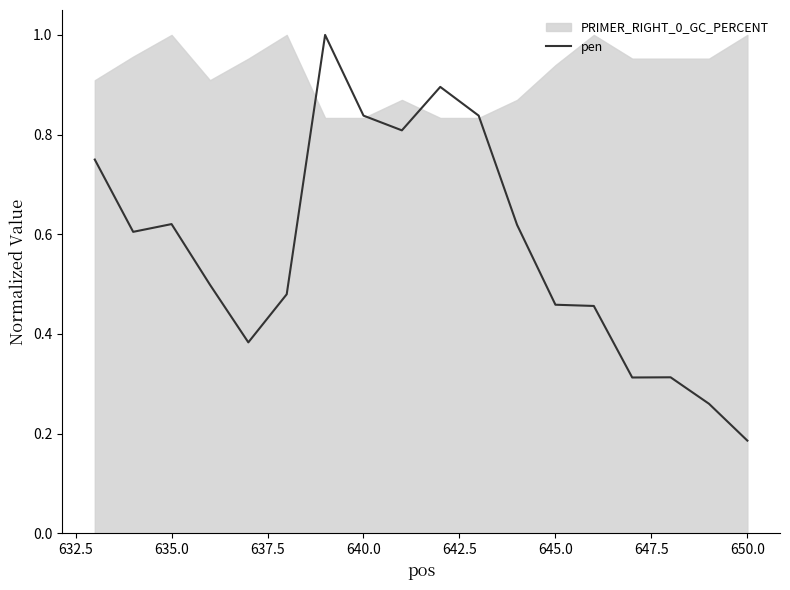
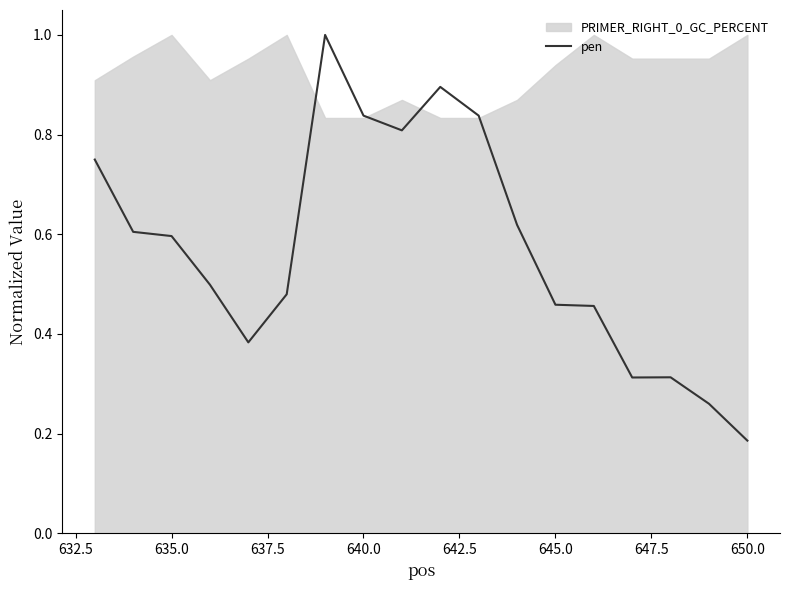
pen, 635.0: 0.62 -> 0.60
